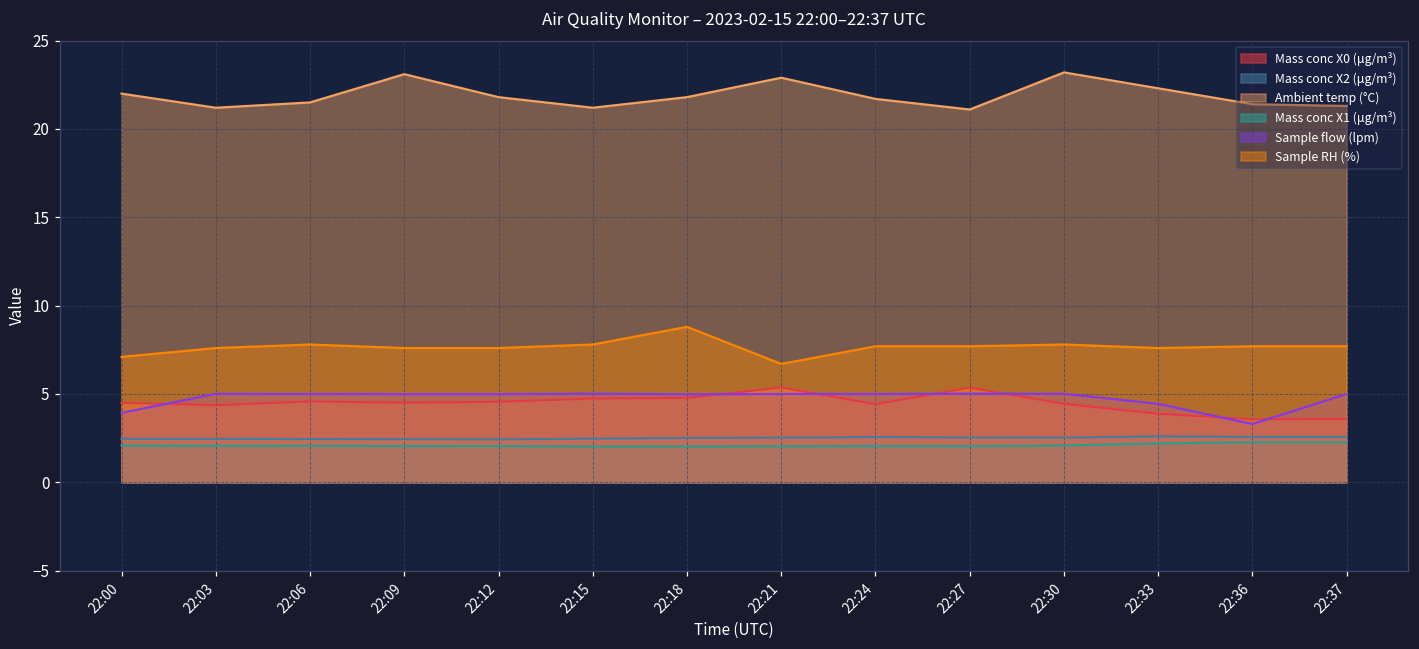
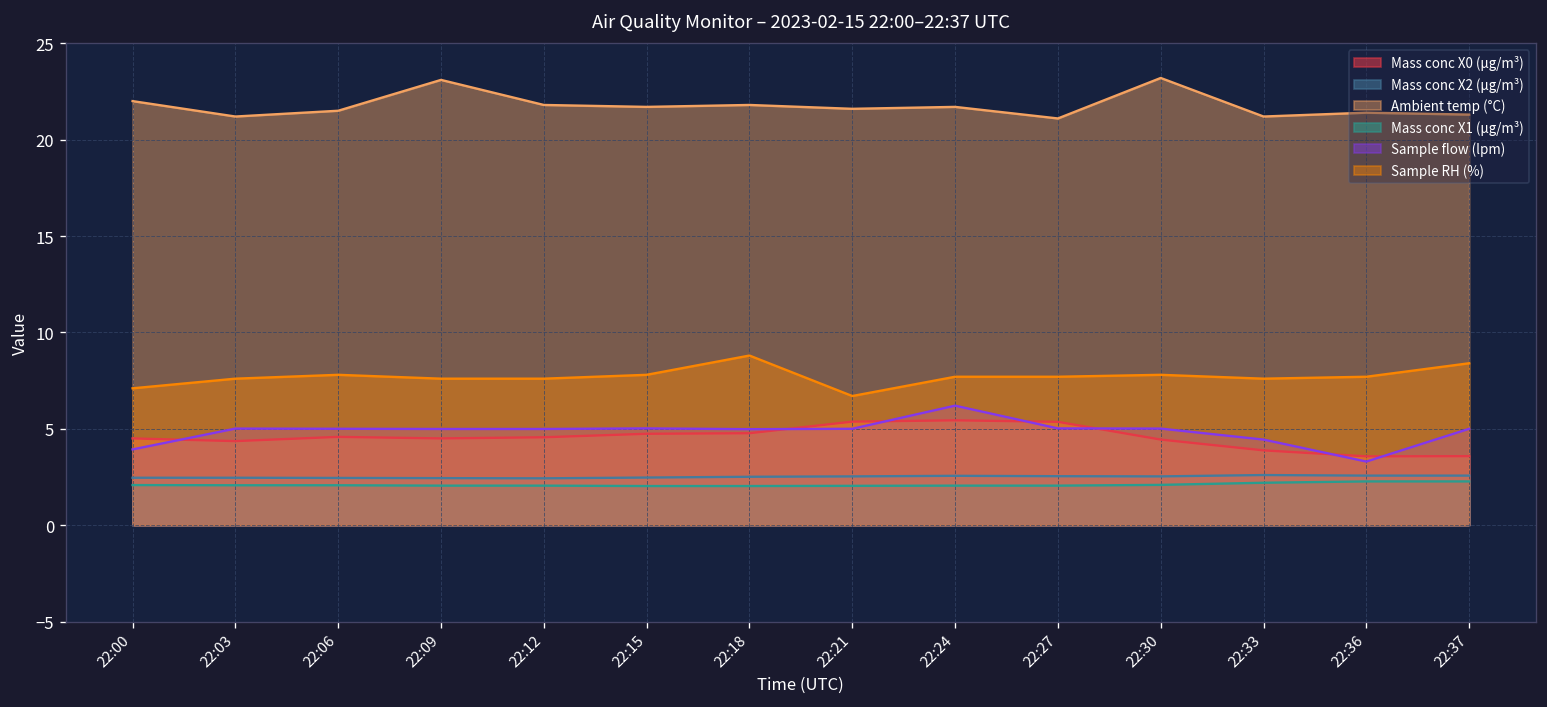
Ambient temp (°C), 22:15: 21.2 -> 21.7
Ambient temp (°C), 22:21: 22.9 -> 21.6
Mass conc X0 (μg/m³), 22:24: 4.4 -> 5.4
Sample flow (lpm), 22:24: 5.0 -> 6.2
Ambient temp (°C), 22:33: 22.3 -> 21.2
Sample RH (%), 22:37: 7.7 -> 8.4
